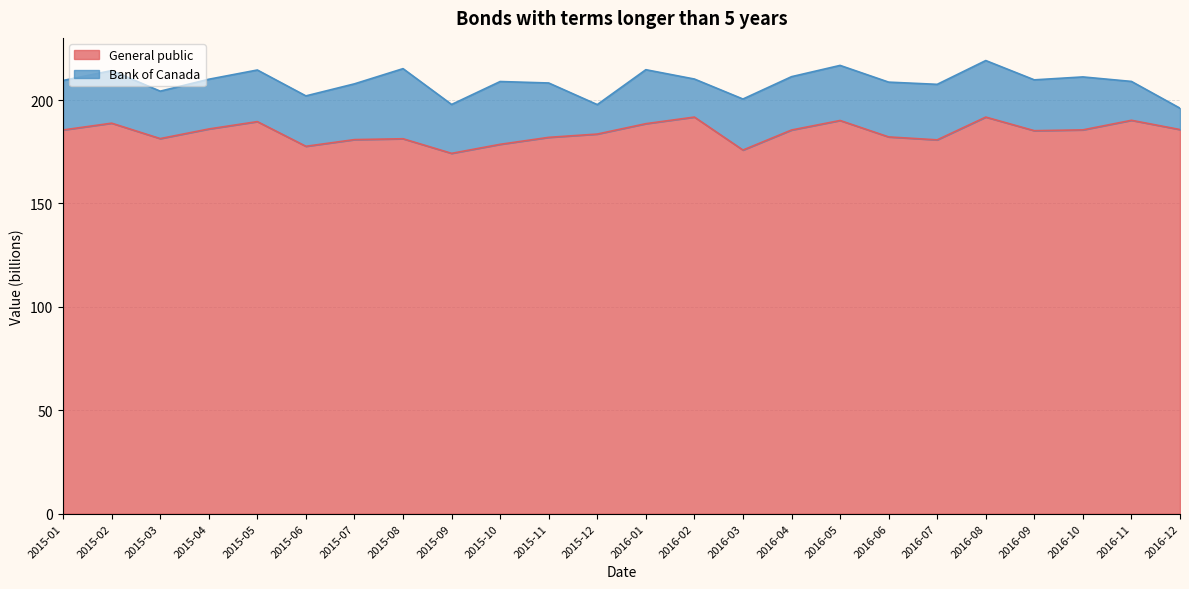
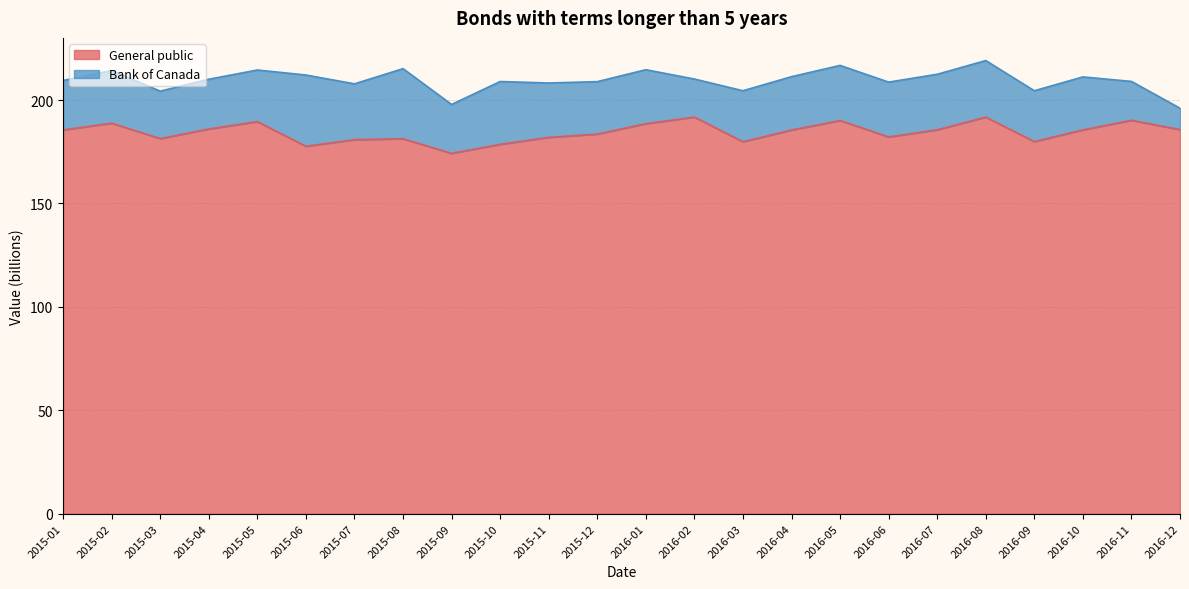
Bank of Canada, 2015-06: 24 -> 34
Bank of Canada, 2015-12: 14 -> 25
General public, 2016-03: 176 -> 180
General public, 2016-07: 181 -> 186
General public, 2016-09: 185 -> 180
